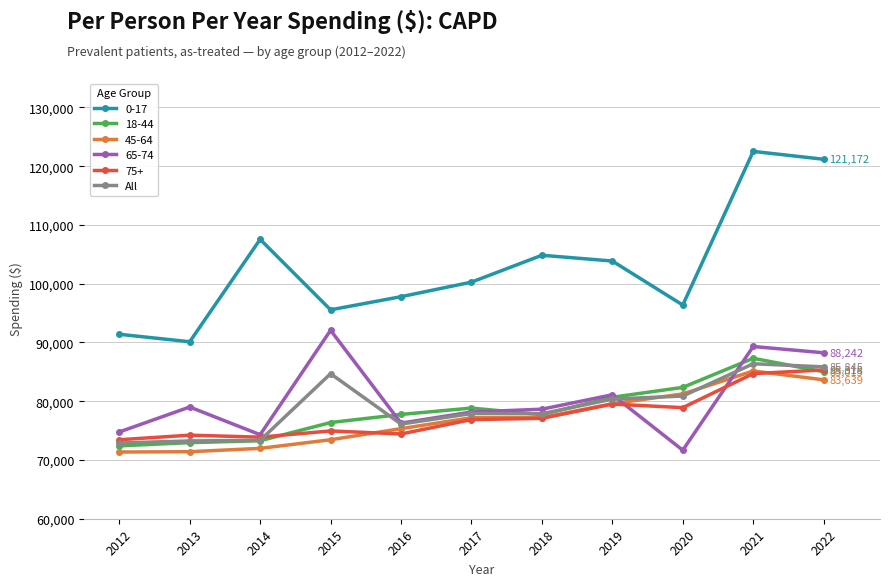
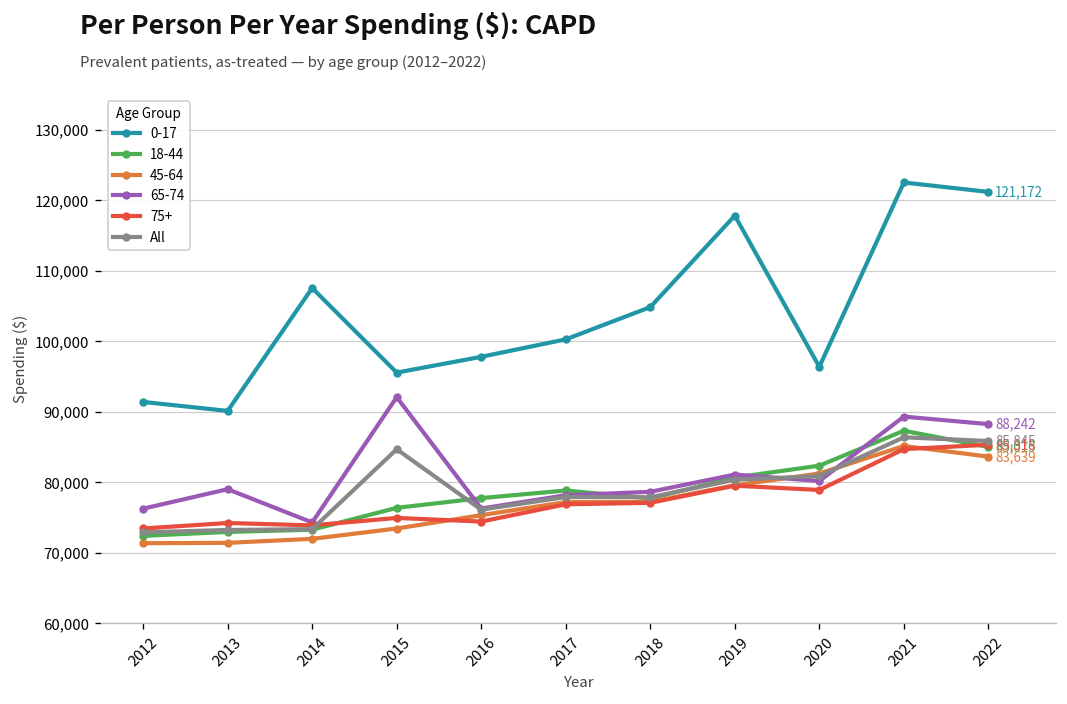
65-74, 2012: 75,000 -> 76,000
0-17, 2019: 104,000 -> 118,000
65-74, 2020: 72,000 -> 80,000
